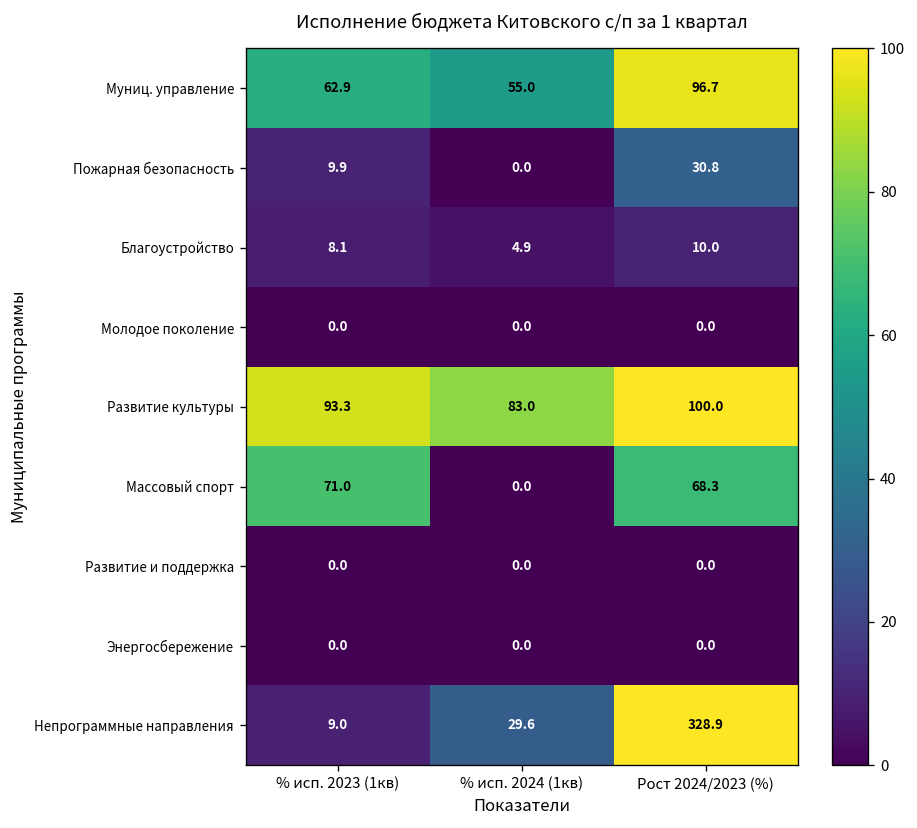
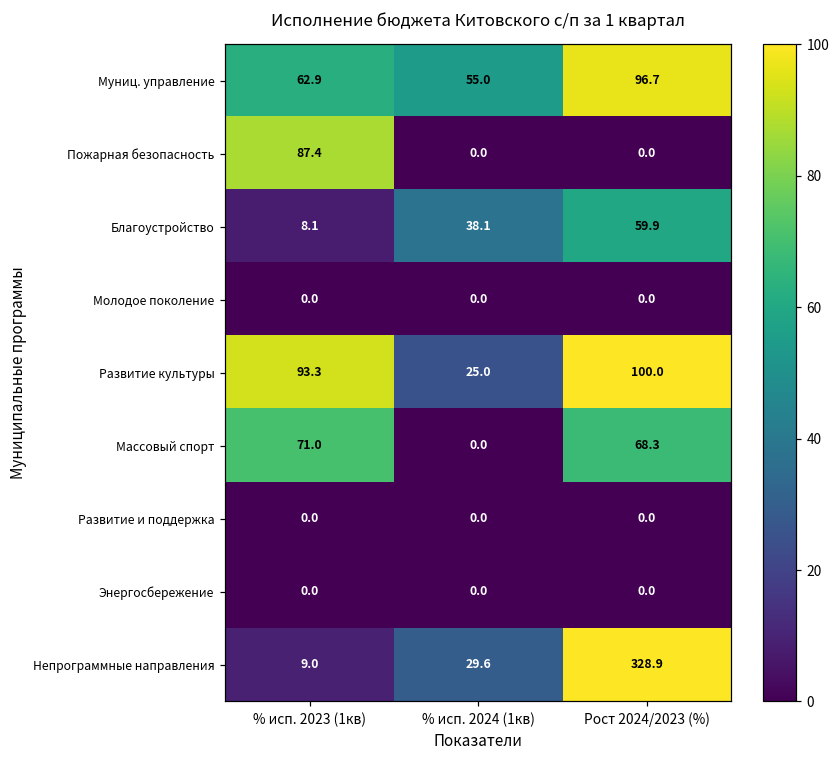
Пожарная безопасность, % исп. 2023 (1кв): 9.9 -> 87.4
Пожарная безопасность, Рост 2024/2023 (%): 30.8 -> 0.0
Благоустройство, % исп. 2024 (1кв): 4.9 -> 38.1
Благоустройство, Рост 2024/2023 (%): 10.0 -> 59.9
Развитие культуры, % исп. 2024 (1кв): 83.0 -> 25.0
